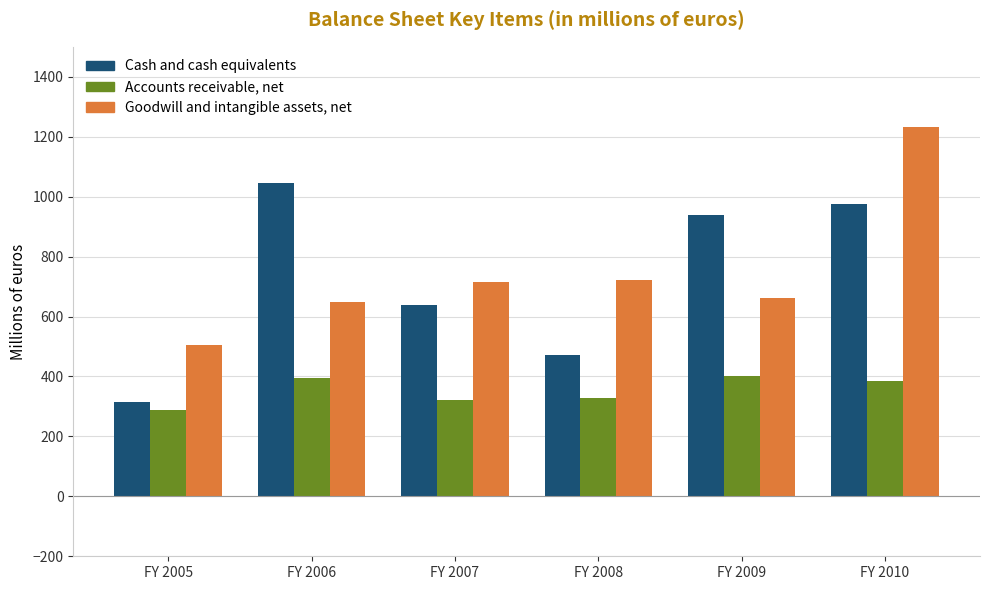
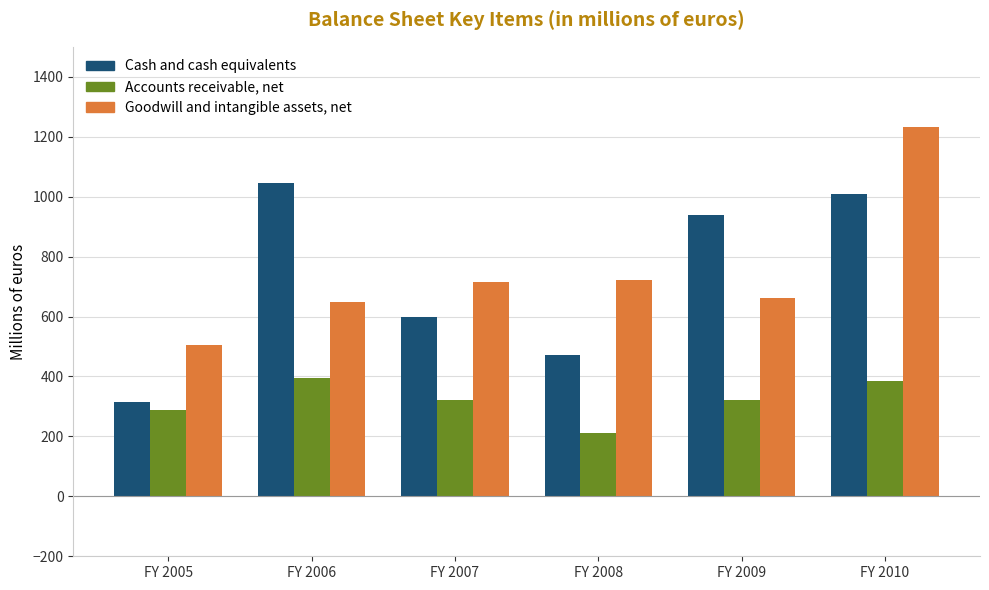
Cash and cash equivalents, FY 2007: 640 -> 600
Accounts receivable, net, FY 2008: 330 -> 210
Accounts receivable, net, FY 2009: 400 -> 320
Cash and cash equivalents, FY 2010: 980 -> 1010
